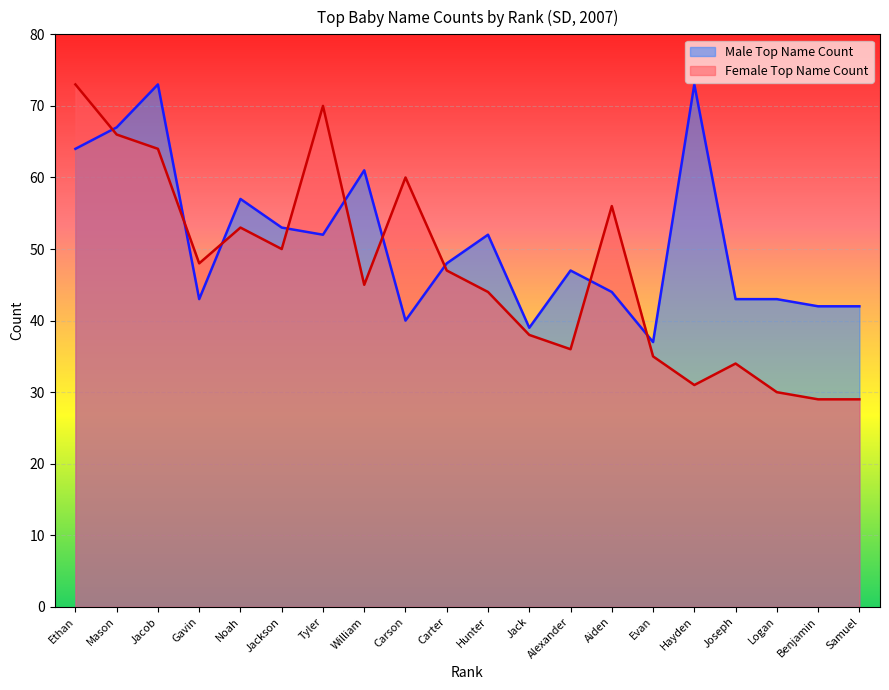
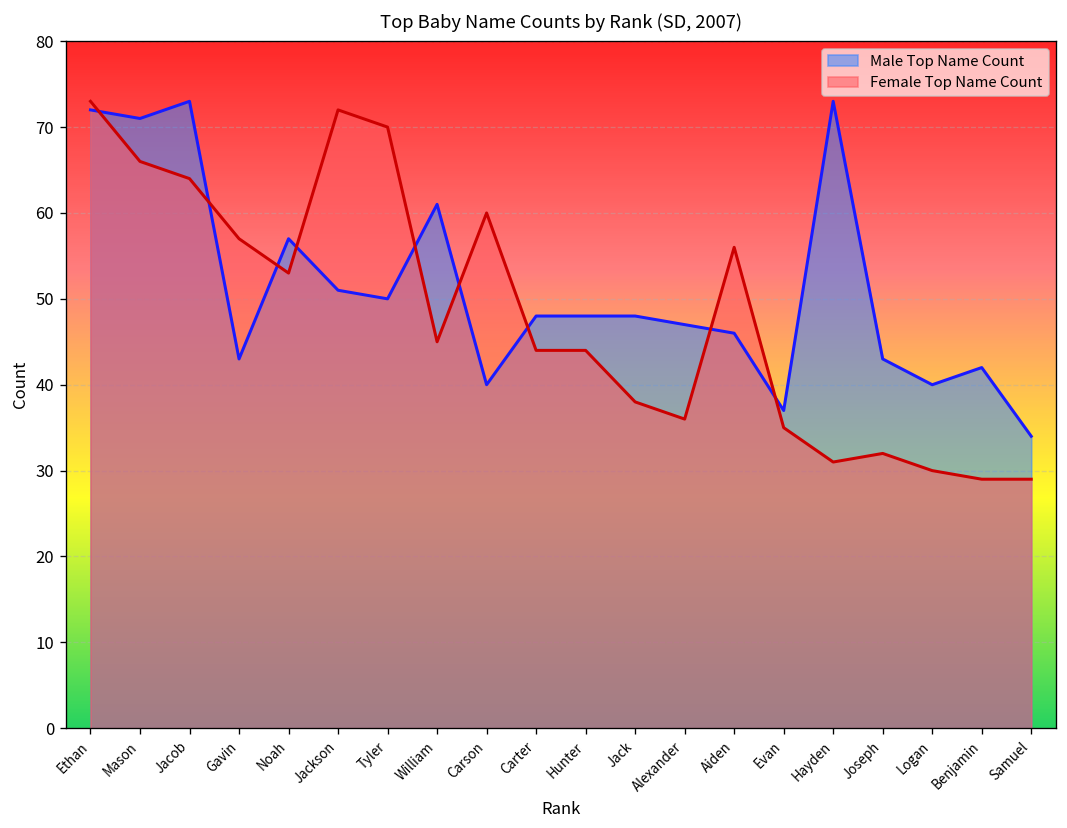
Male Top Name Count, Ethan: 64 -> 72
Male Top Name Count, Mason: 67 -> 71
Female Top Name Count, Gavin: 48 -> 57
Male Top Name Count, Jackson: 53 -> 51
Female Top Name Count, Jackson: 50 -> 72
Male Top Name Count, Tyler: 52 -> 50
Female Top Name Count, Carter: 47 -> 44
Male Top Name Count, Hunter: 52 -> 48
Male Top Name Count, Jack: 39 -> 48
Male Top Name Count, Aiden: 44 -> 46
Female Top Name Count, Joseph: 34 -> 32
Male Top Name Count, Logan: 43 -> 40
Male Top Name Count, Samuel: 42 -> 34
